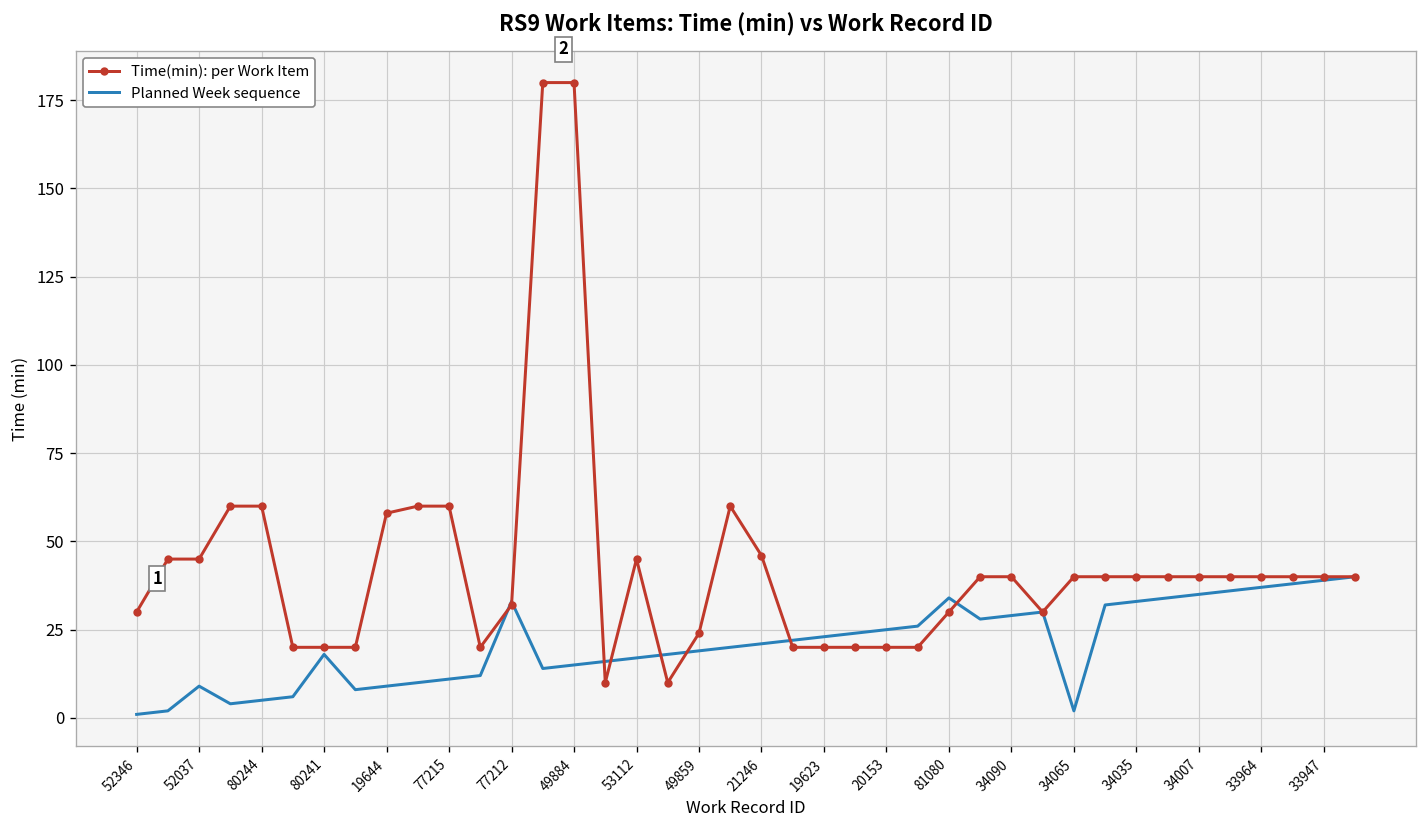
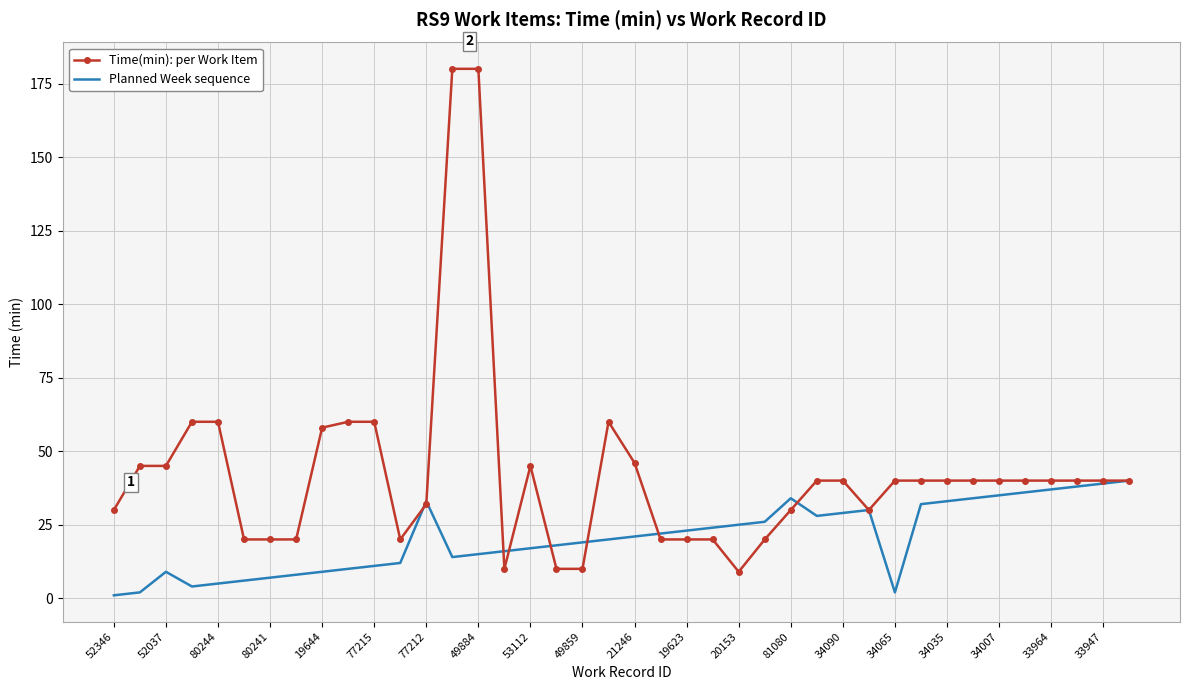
Planned Week sequence, 80241: 18 -> 7
Time(min): per Work Item, 49859: 24 -> 10
Time(min): per Work Item, 20153: 20 -> 9
